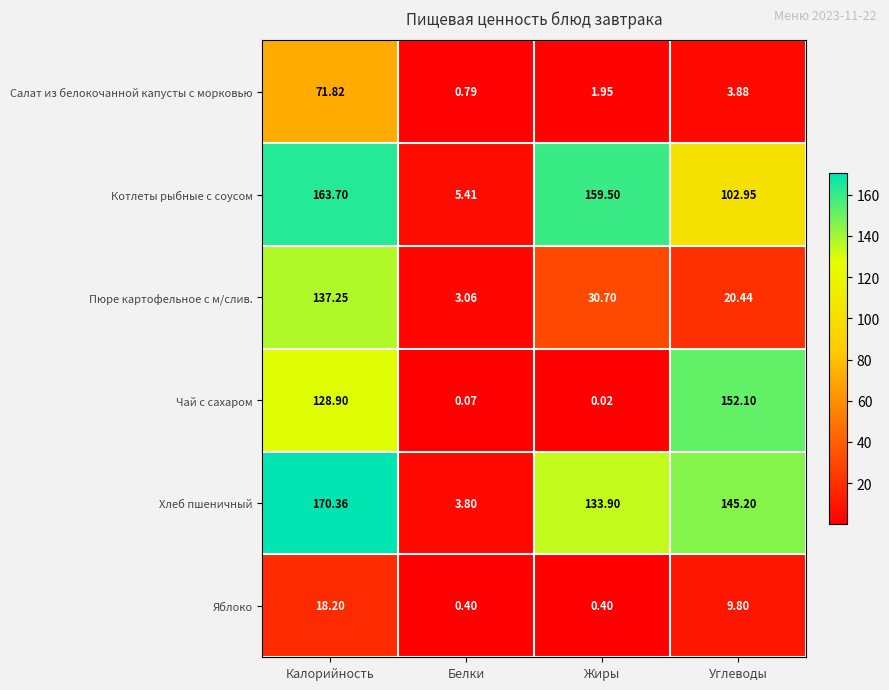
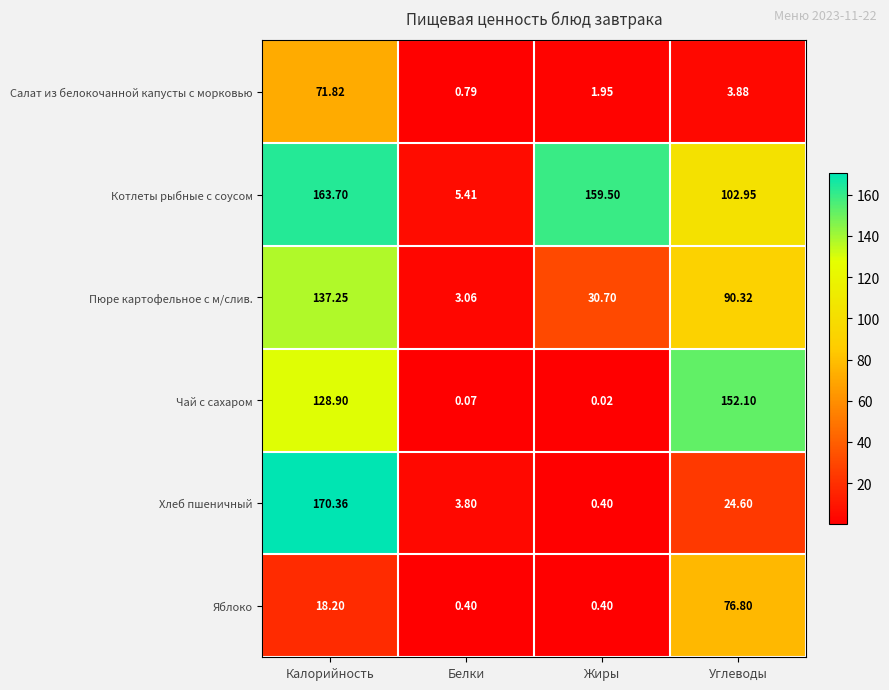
Пюре картофельное с м/слив., Углеводы: 20.44 -> 90.32
Хлеб пшеничный, Жиры: 133.90 -> 0.40
Хлеб пшеничный, Углеводы: 145.20 -> 24.60
Яблоко, Углеводы: 9.80 -> 76.80
